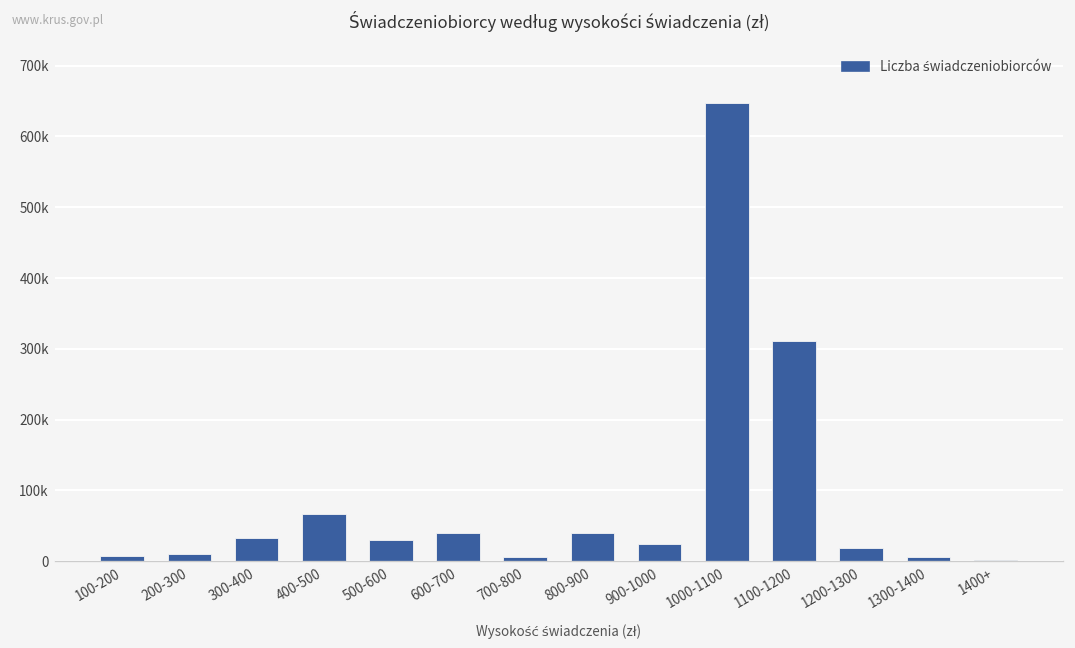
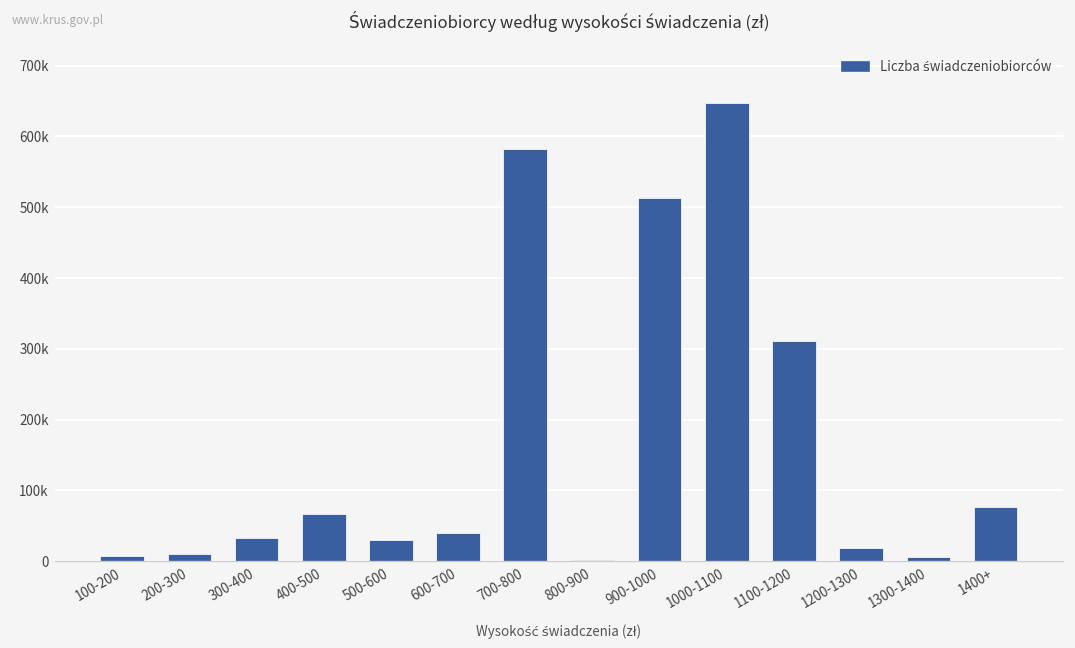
700-800: 10000 -> 580000
800-900: 40000 -> 0
900-1000: 20000 -> 510000
1400+: 0 -> 80000
